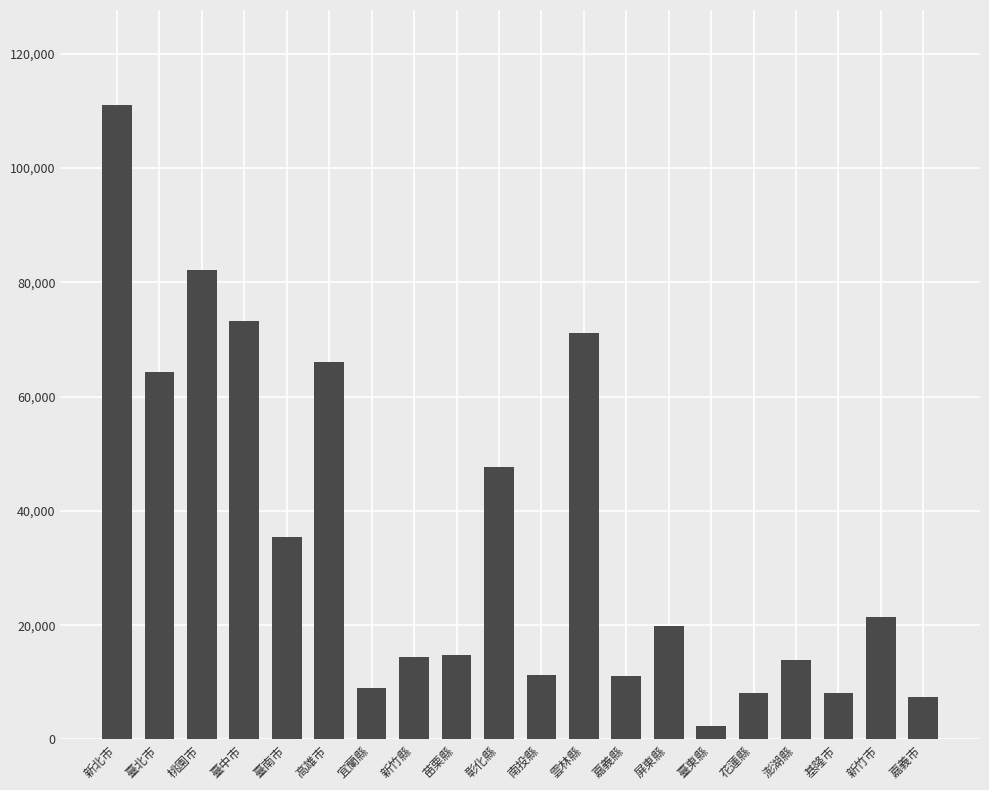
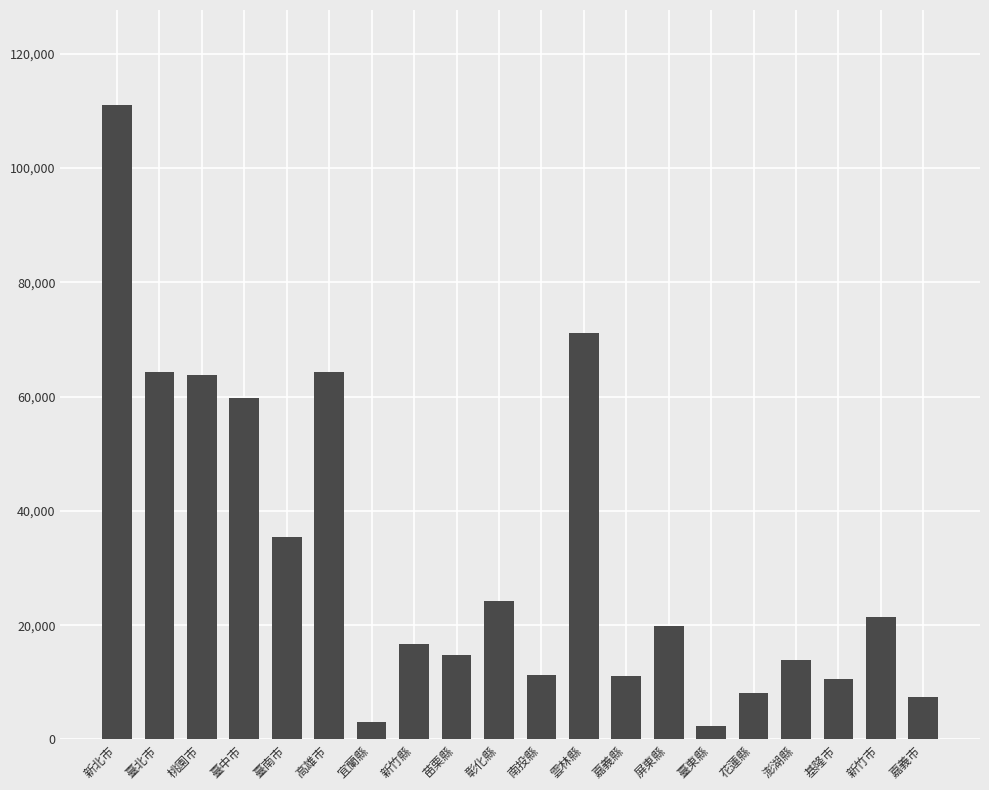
桃園市: 82,000 -> 64,000
臺中市: 73,000 -> 60,000
高雄市: 66,000 -> 64,000
宜蘭縣: 9,000 -> 3,000
新竹縣: 14,000 -> 17,000
彰化縣: 48,000 -> 24,000
基隆市: 8,000 -> 11,000
